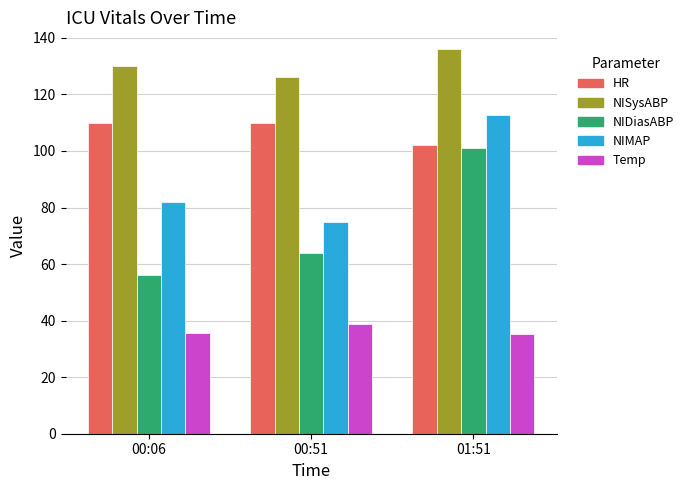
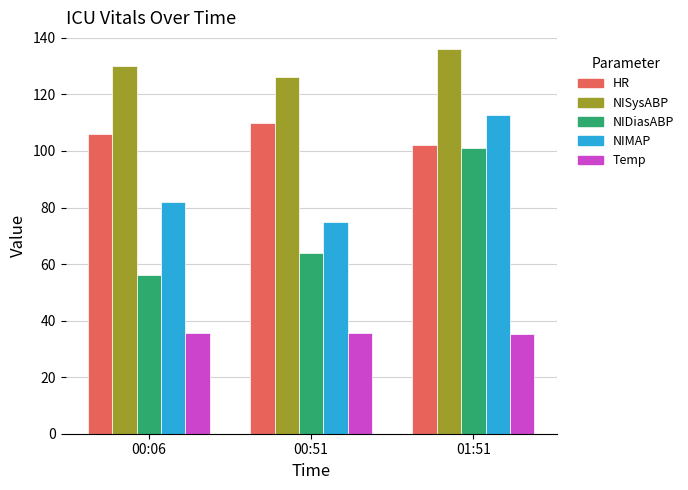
HR, 00:06: 110 -> 106
Temp, 00:51: 39 -> 36
